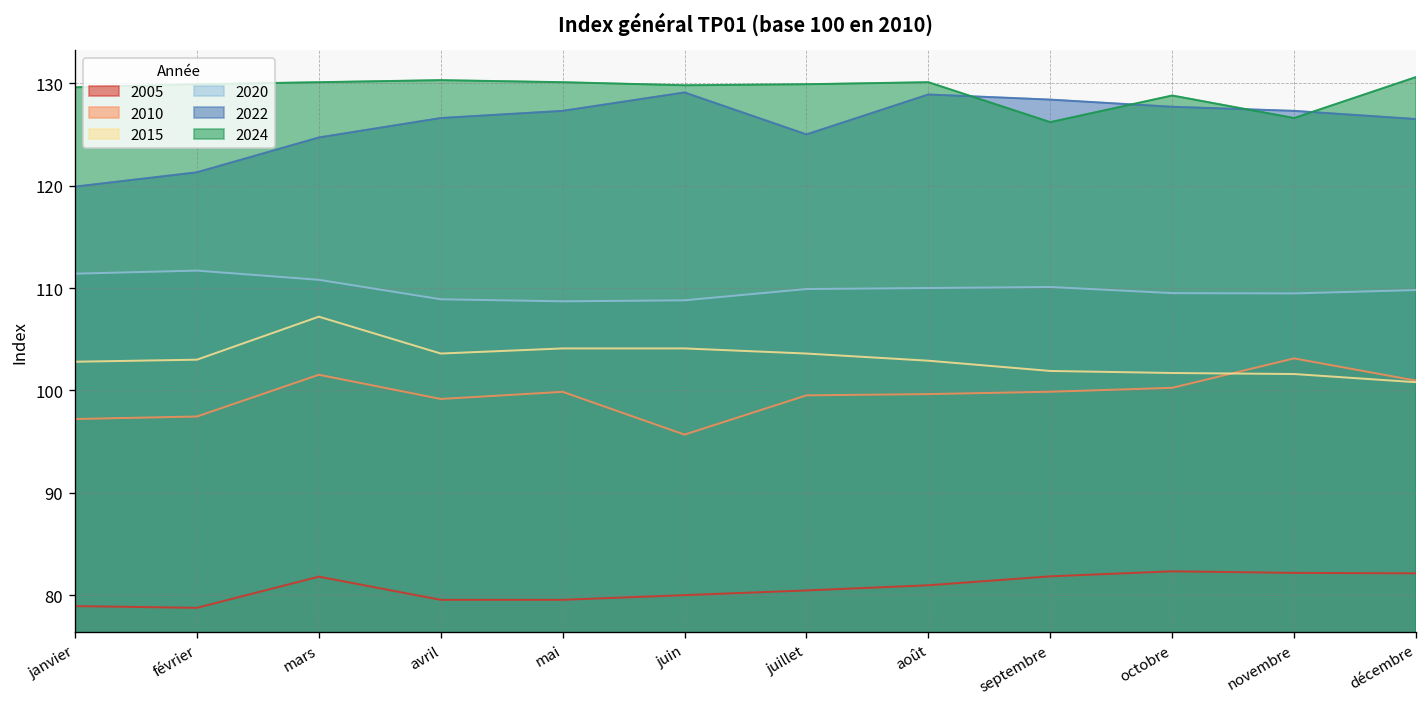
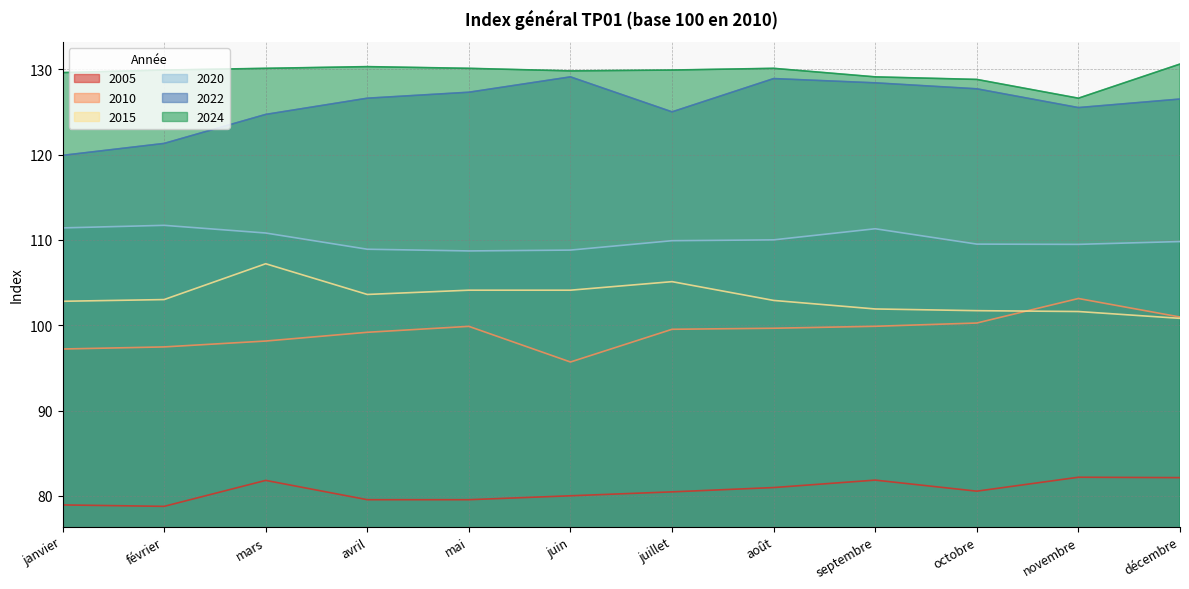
2010, mars: 102 -> 98
2015, juillet: 104 -> 105
2020, septembre: 110 -> 111
2024, septembre: 126 -> 129
2005, octobre: 82 -> 81
2022, novembre: 127 -> 126
